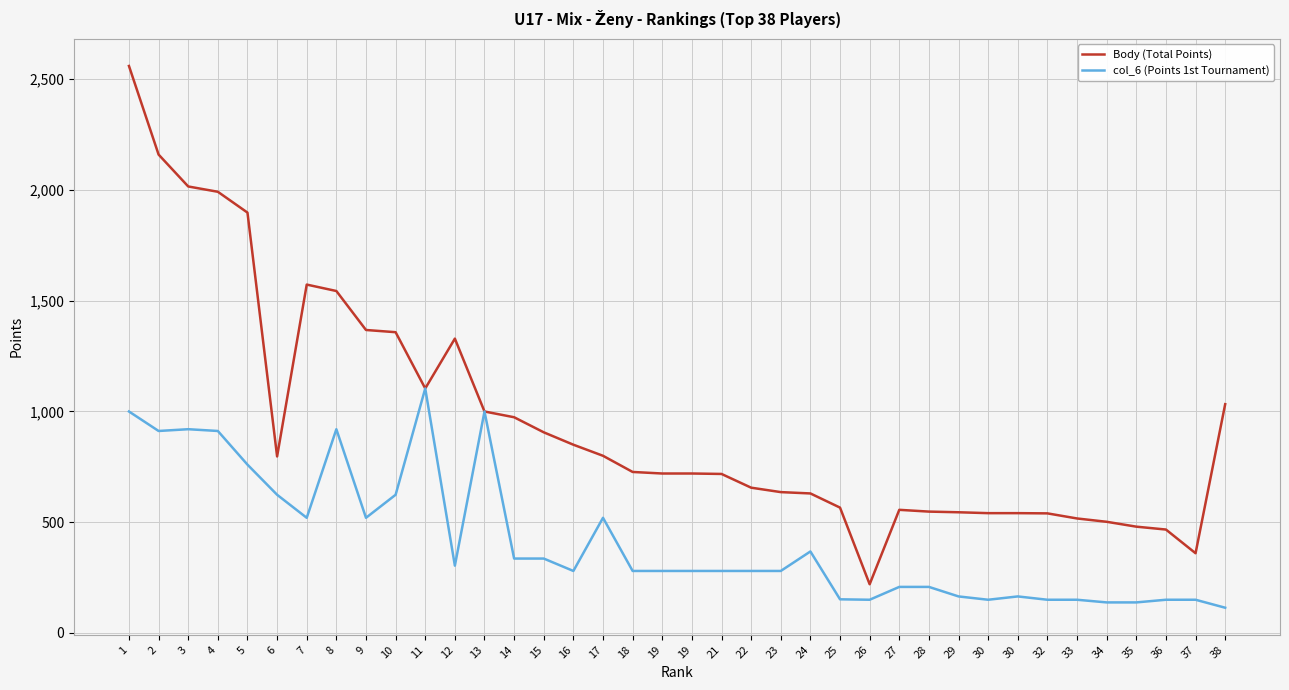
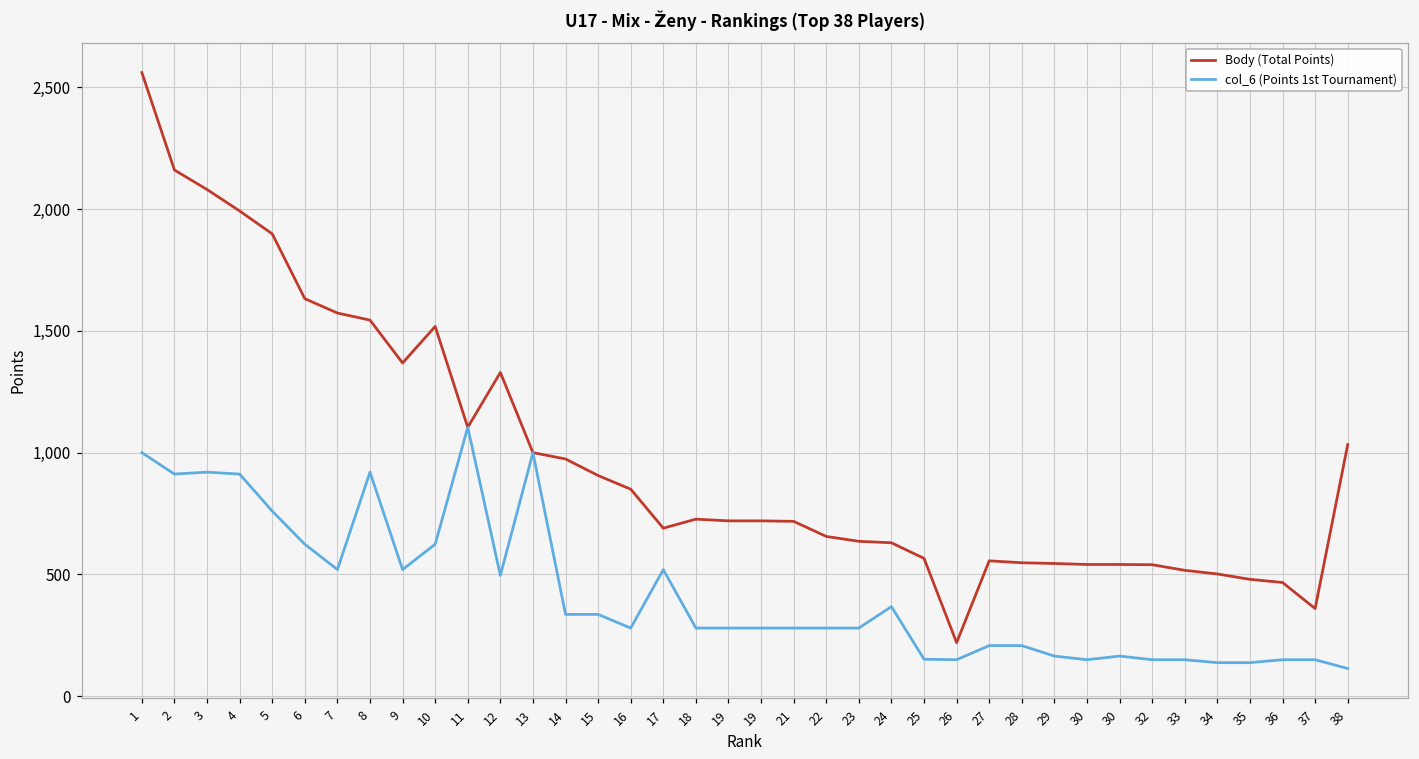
Body (Total Points), 3: 2,020 -> 2,080
Body (Total Points), 6: 800 -> 1,630
Body (Total Points), 10: 1,360 -> 1,520
col_6 (Points 1st Tournament), 12: 300 -> 500
Body (Total Points), 17: 800 -> 690
